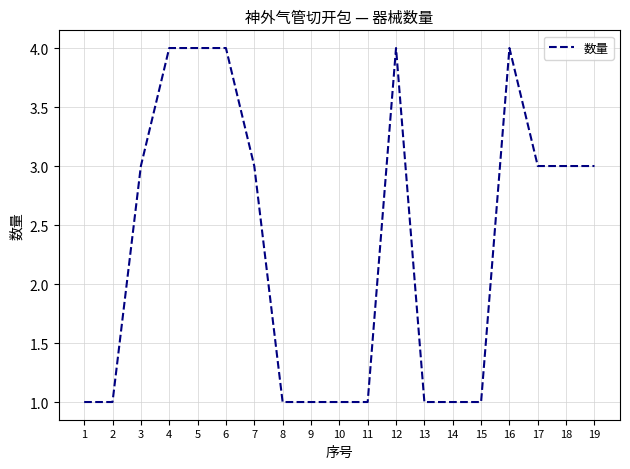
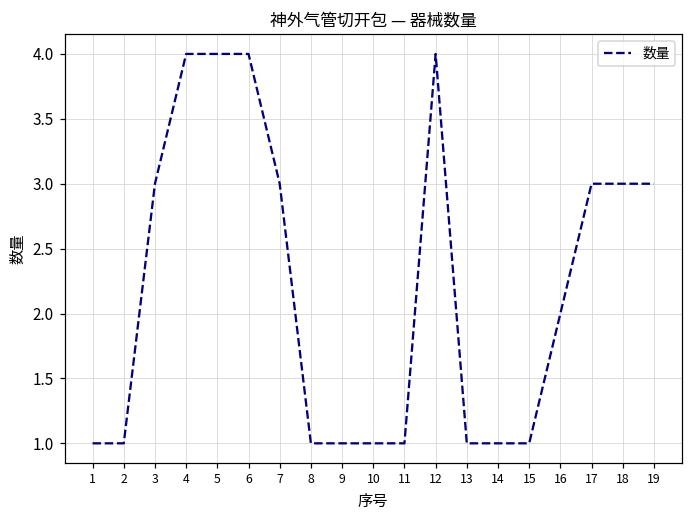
16: 4 -> 2
